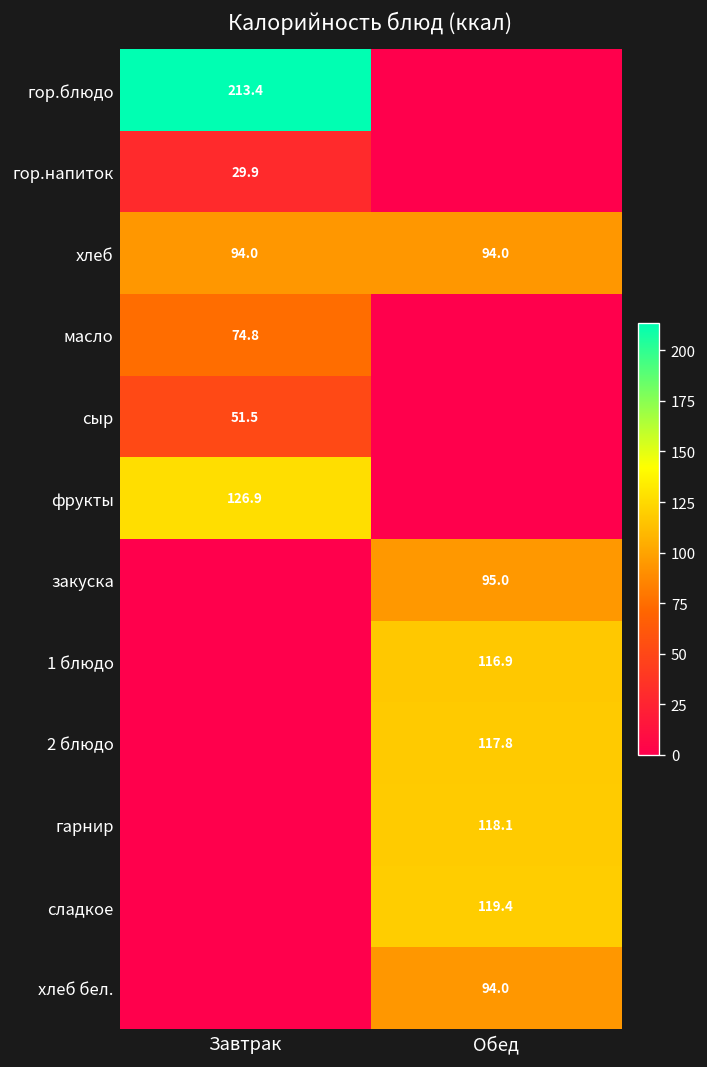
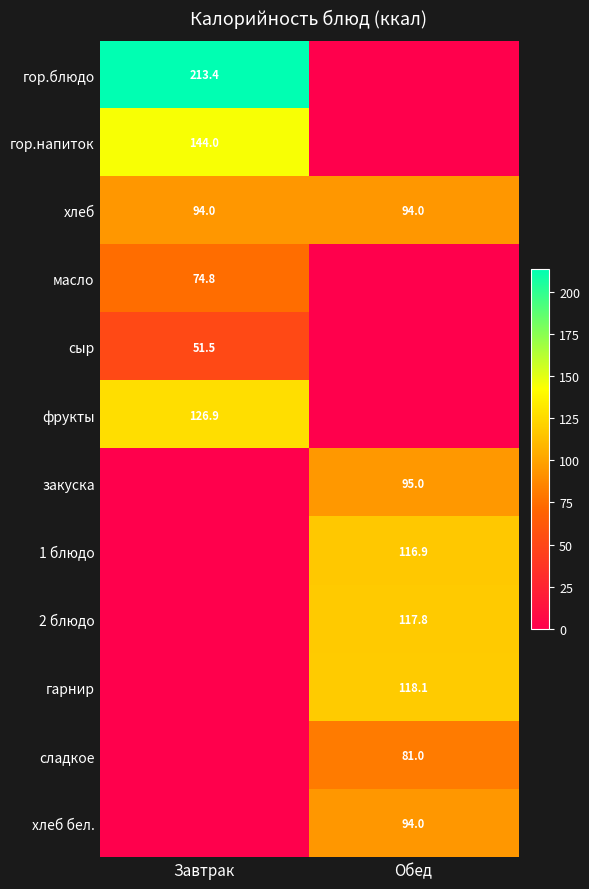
гор.напиток, Завтрак: 29.9 -> 144.0
сладкое, Обед: 119.4 -> 81.0
